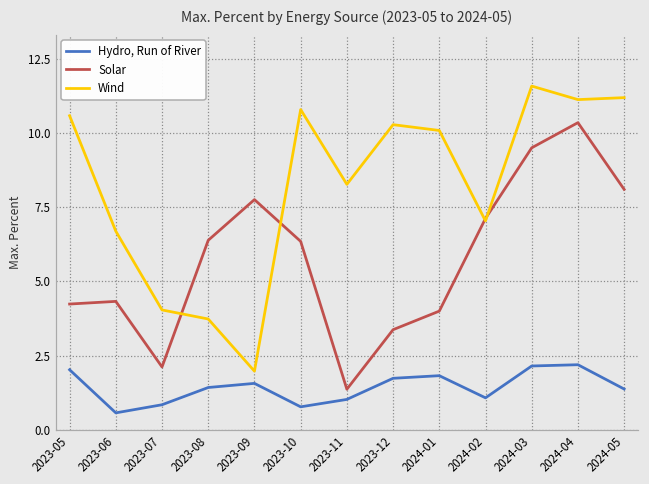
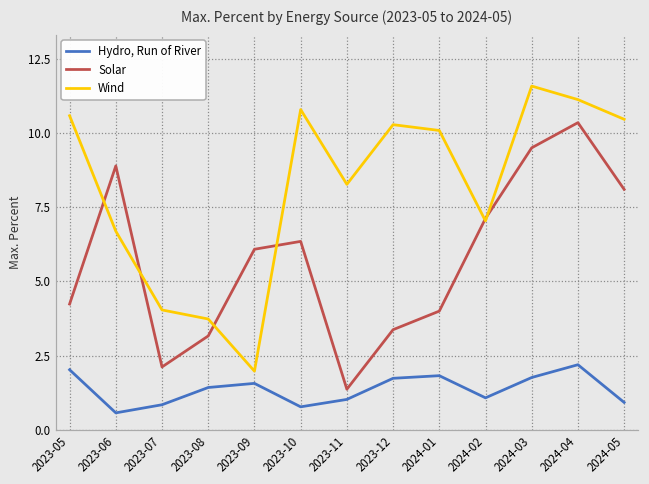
Solar, 2023-06: 4.3 -> 8.9
Solar, 2023-08: 6.4 -> 3.2
Solar, 2023-09: 7.8 -> 6.1
Hydro, Run of River, 2024-03: 2.2 -> 1.8
Hydro, Run of River, 2024-05: 1.4 -> 0.9
Wind, 2024-05: 11.2 -> 10.5
